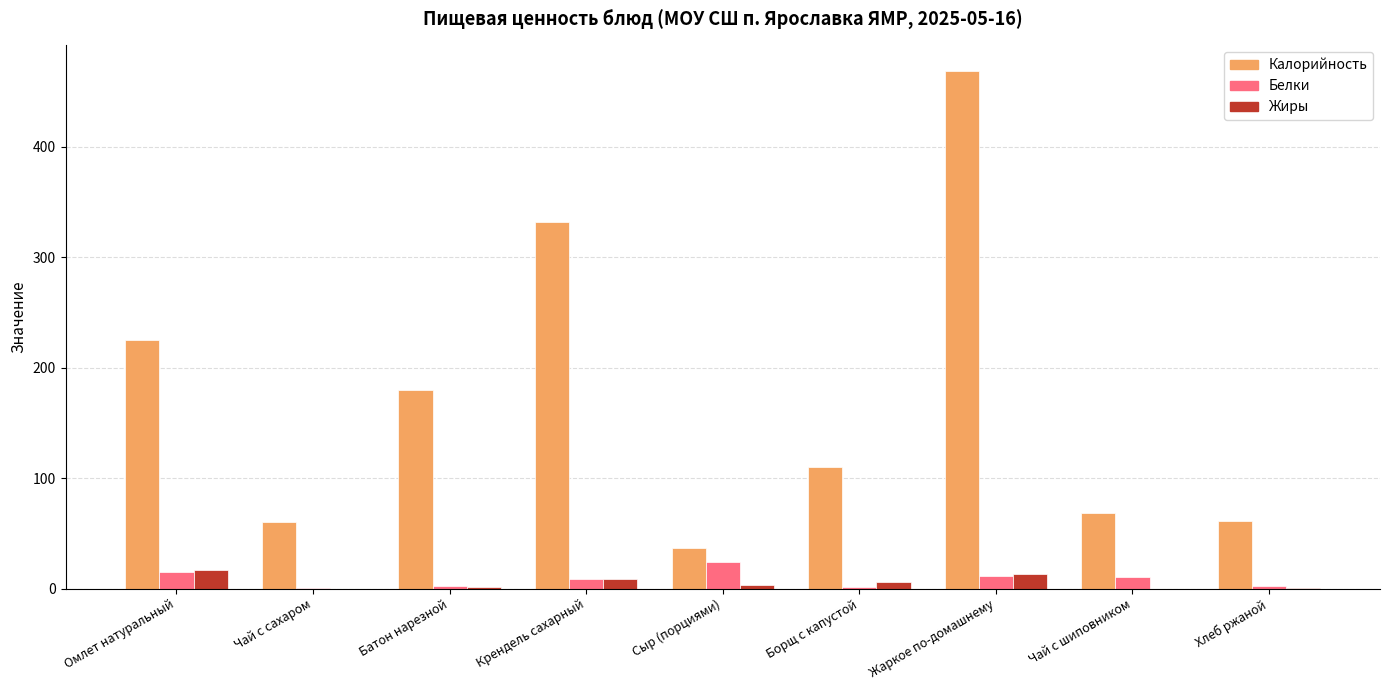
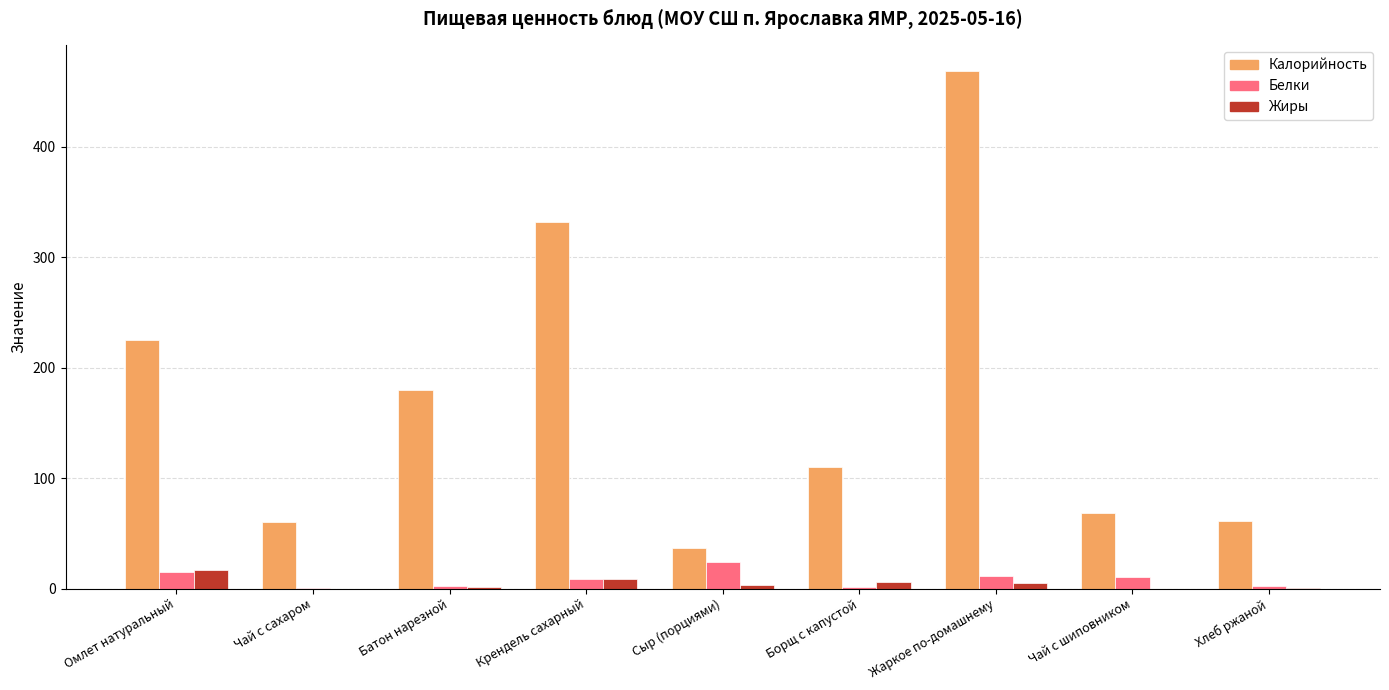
Жиры, Жаркое по-домашнему: 13 -> 5
